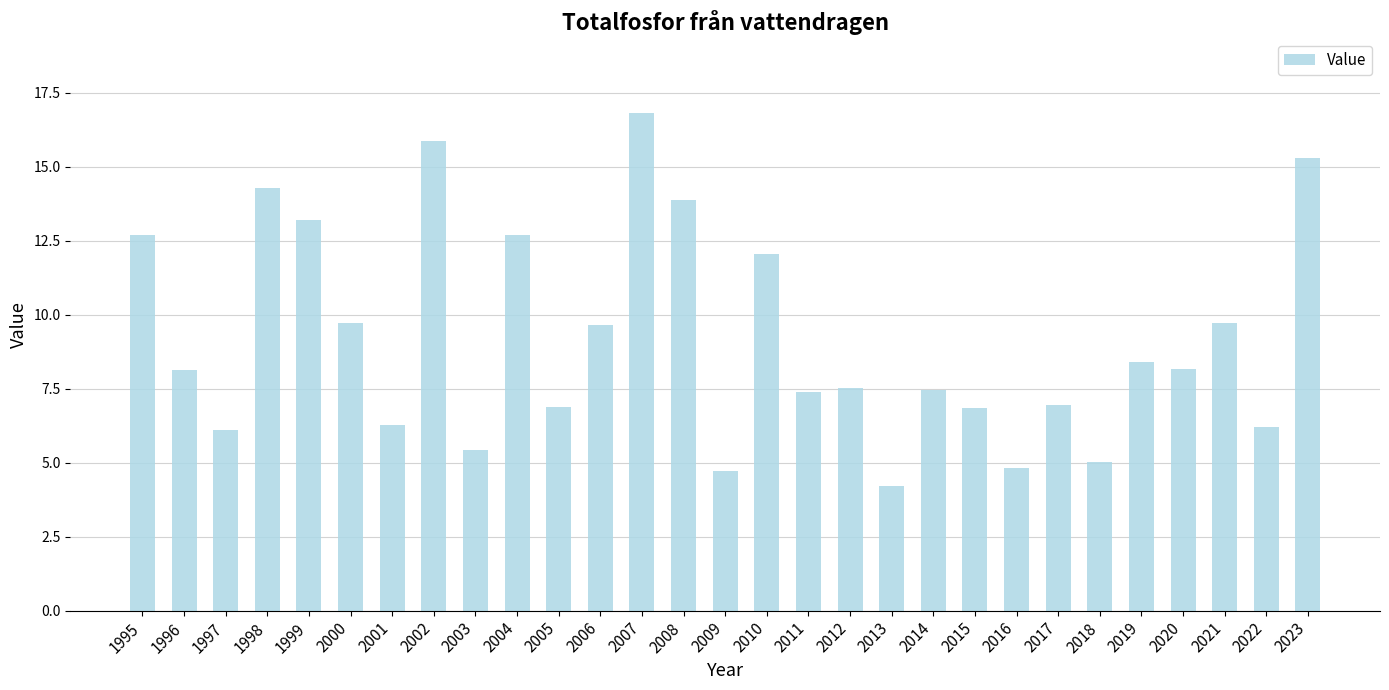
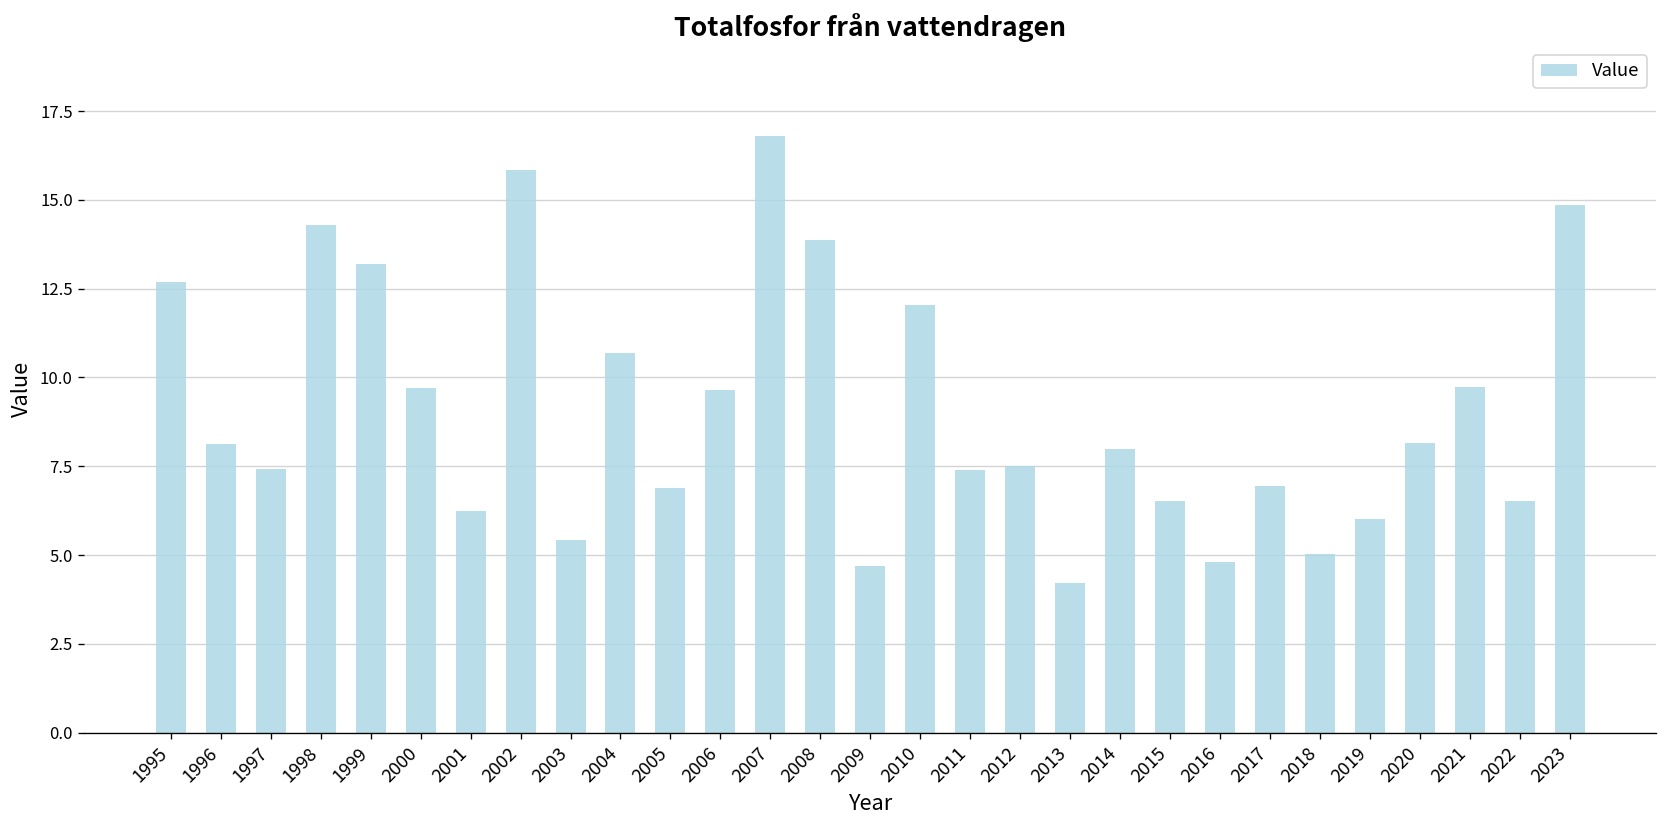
1997: 6.1 -> 7.4
2004: 12.7 -> 10.7
2014: 7.5 -> 8.0
2015: 6.8 -> 6.5
2019: 8.4 -> 6.0
2022: 6.2 -> 6.5
2023: 15.3 -> 14.9
